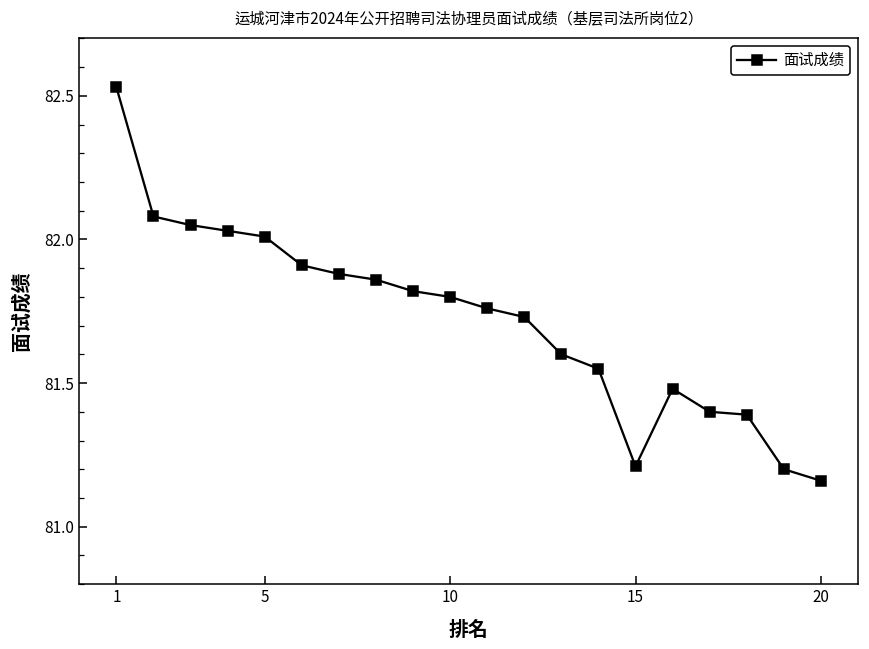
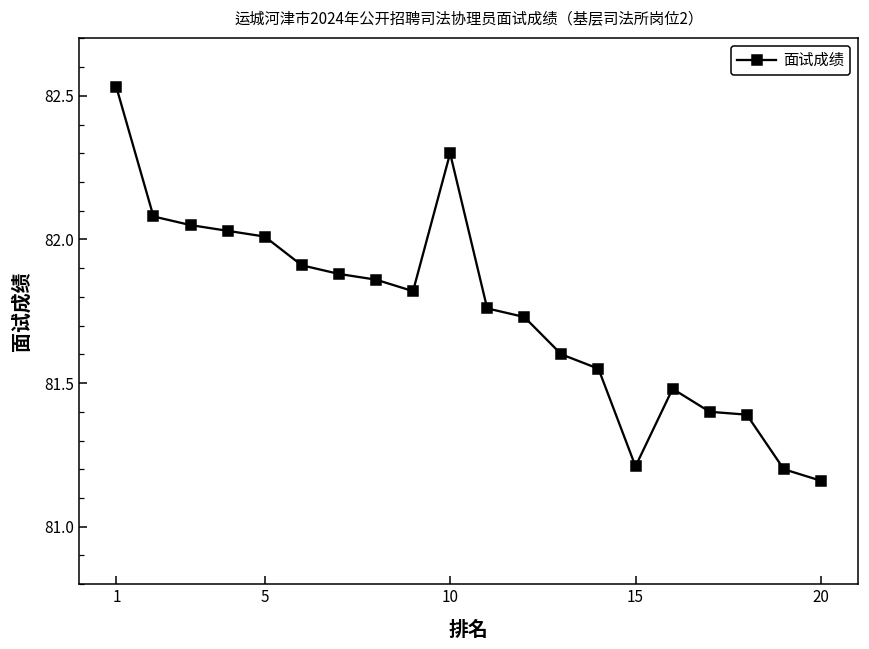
10: 81.8 -> 82.3
